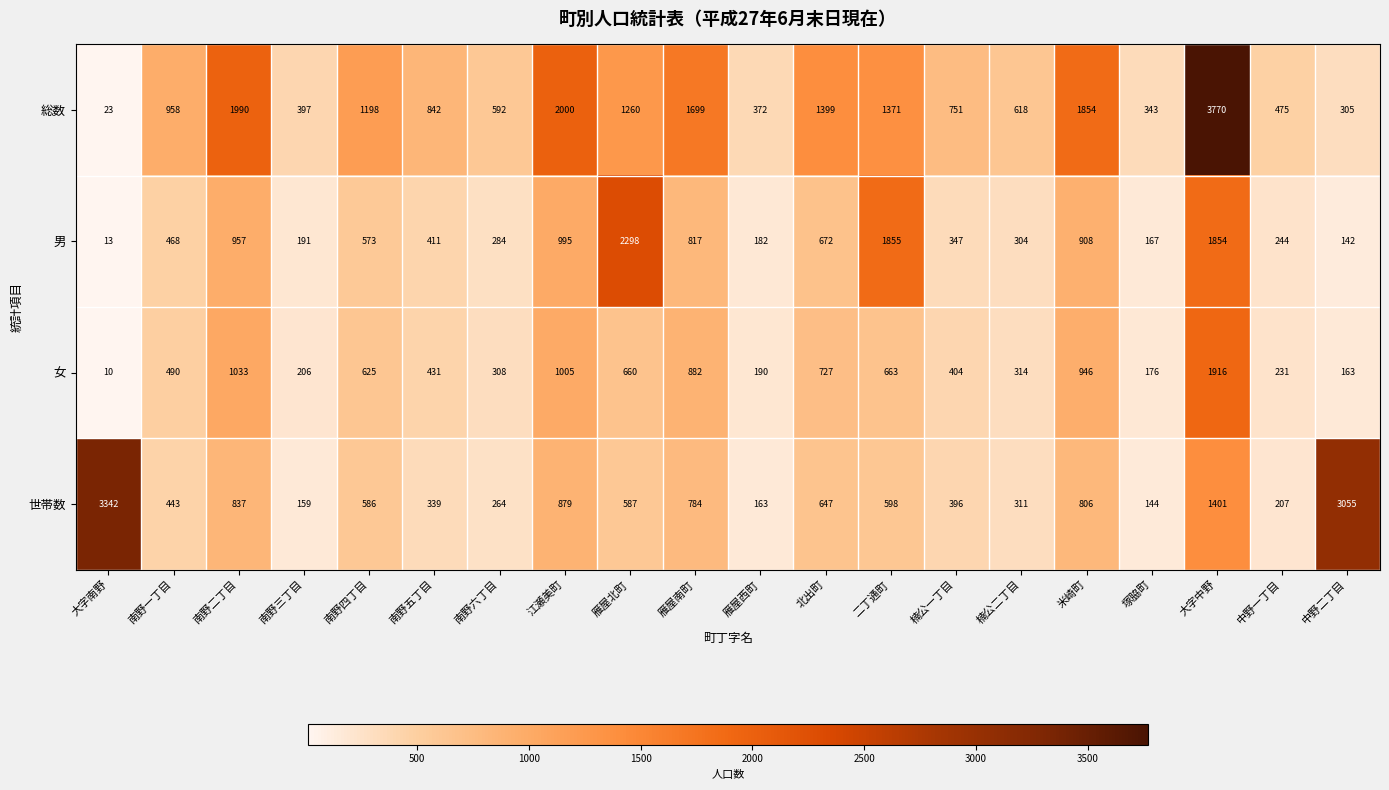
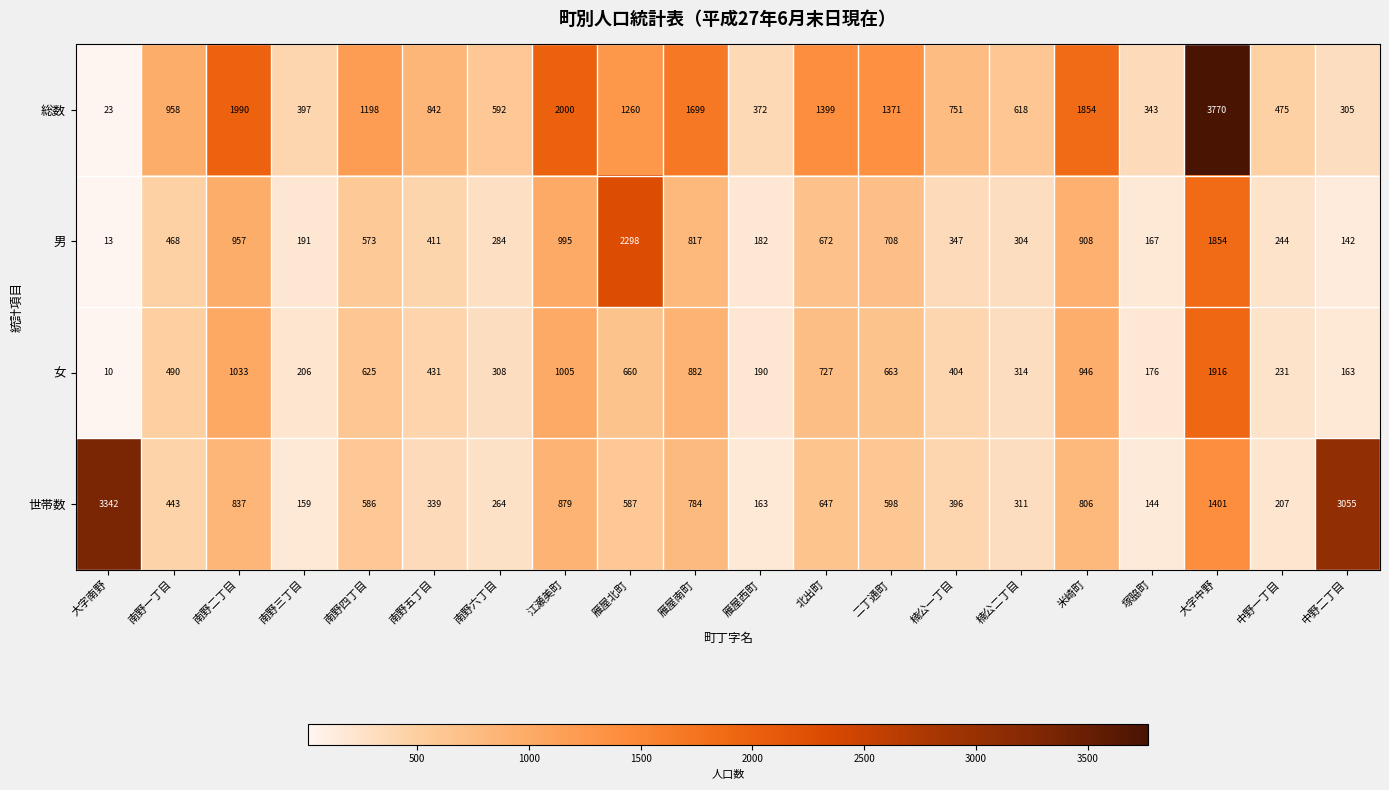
男, 二丁通町: 1855 -> 708
